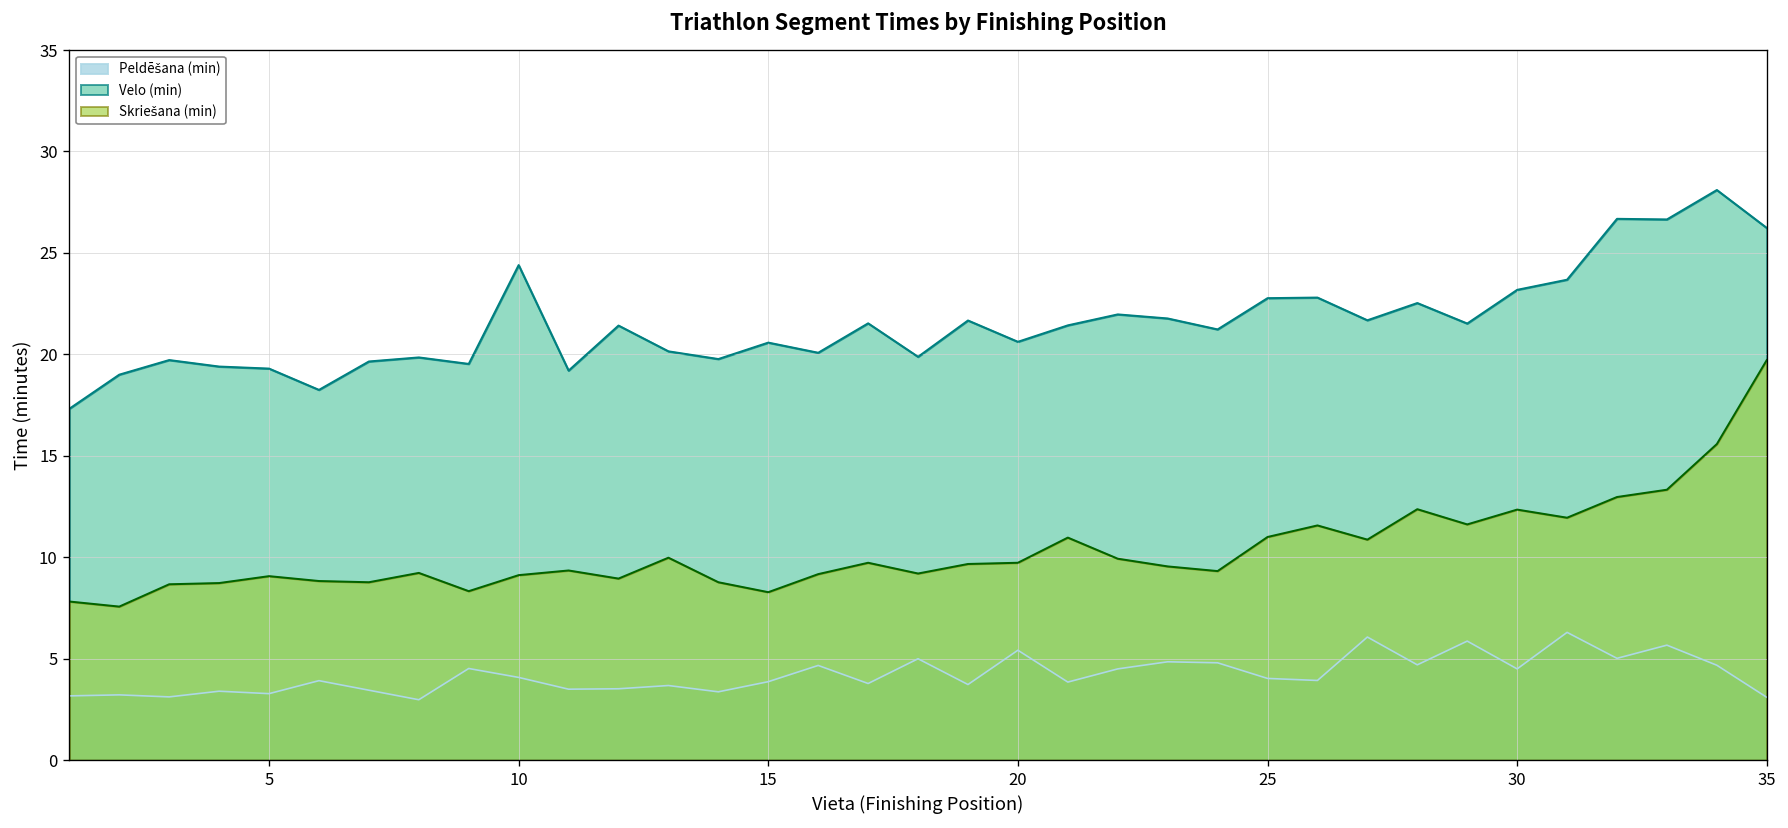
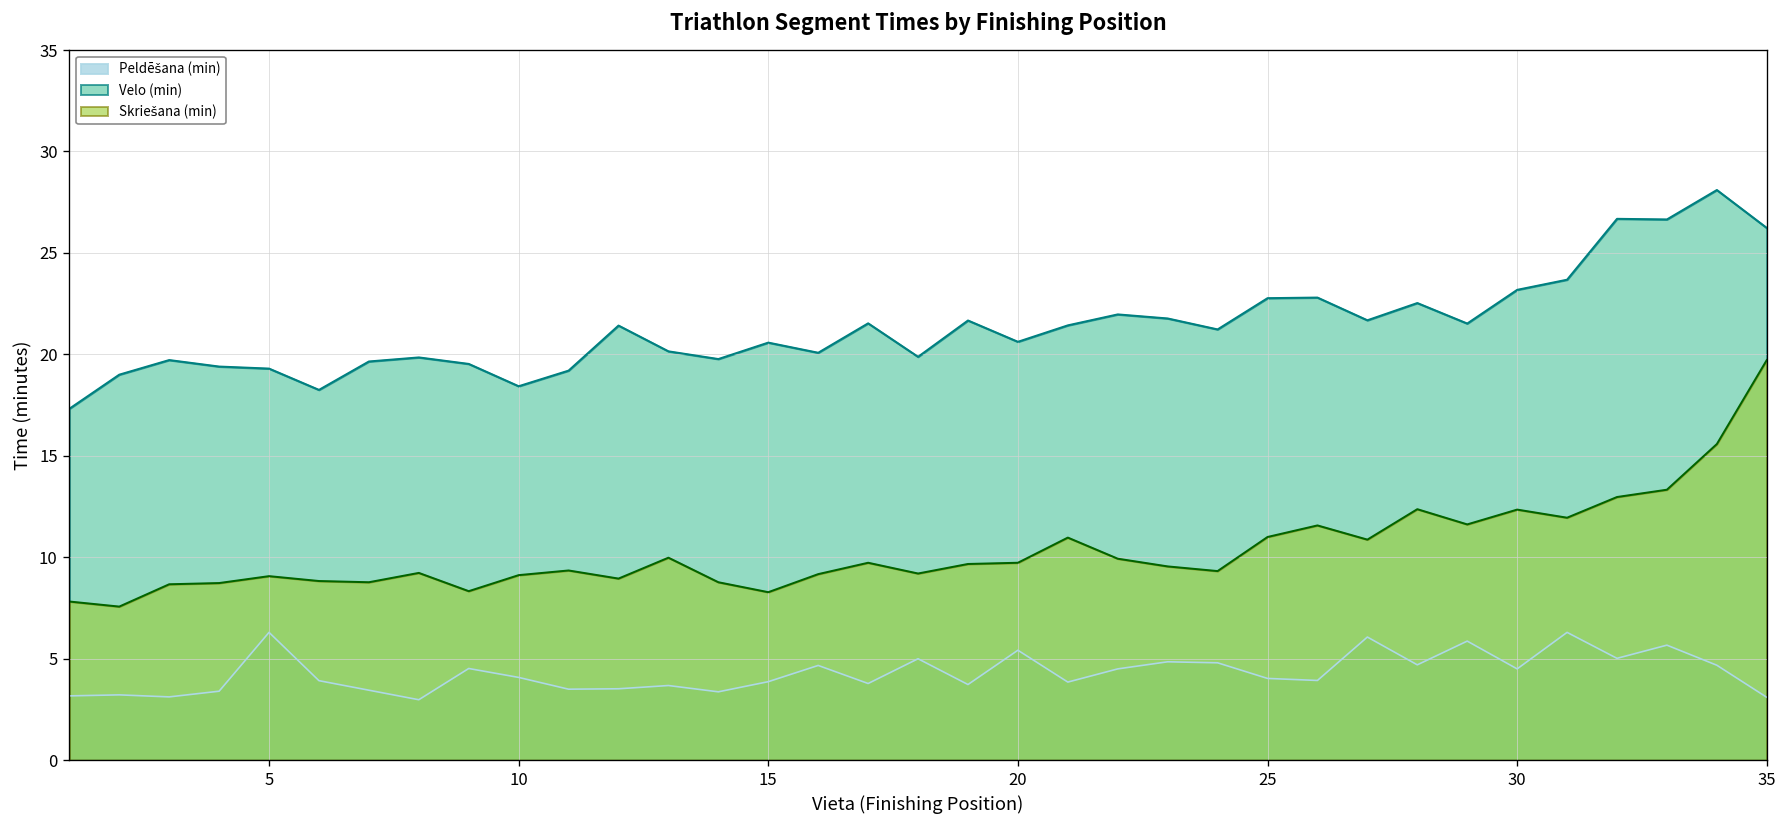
Peldēšana (min), 5: 3.3 -> 6.3
Velo (min), 10: 24.4 -> 18.4
